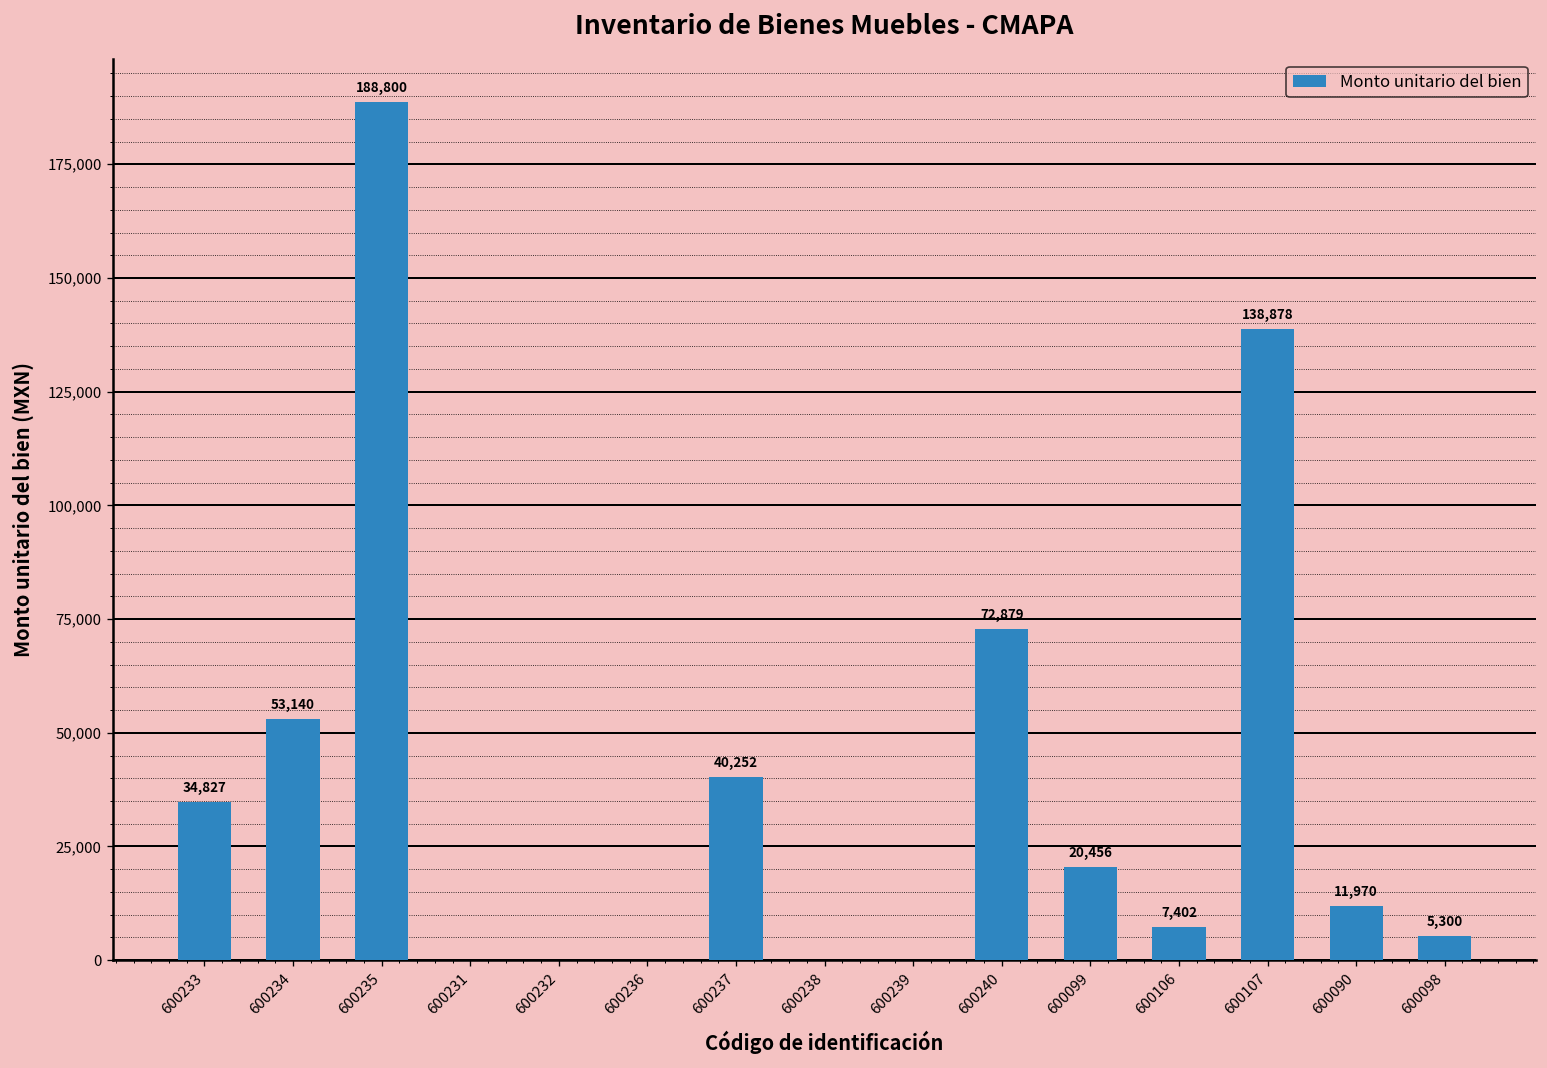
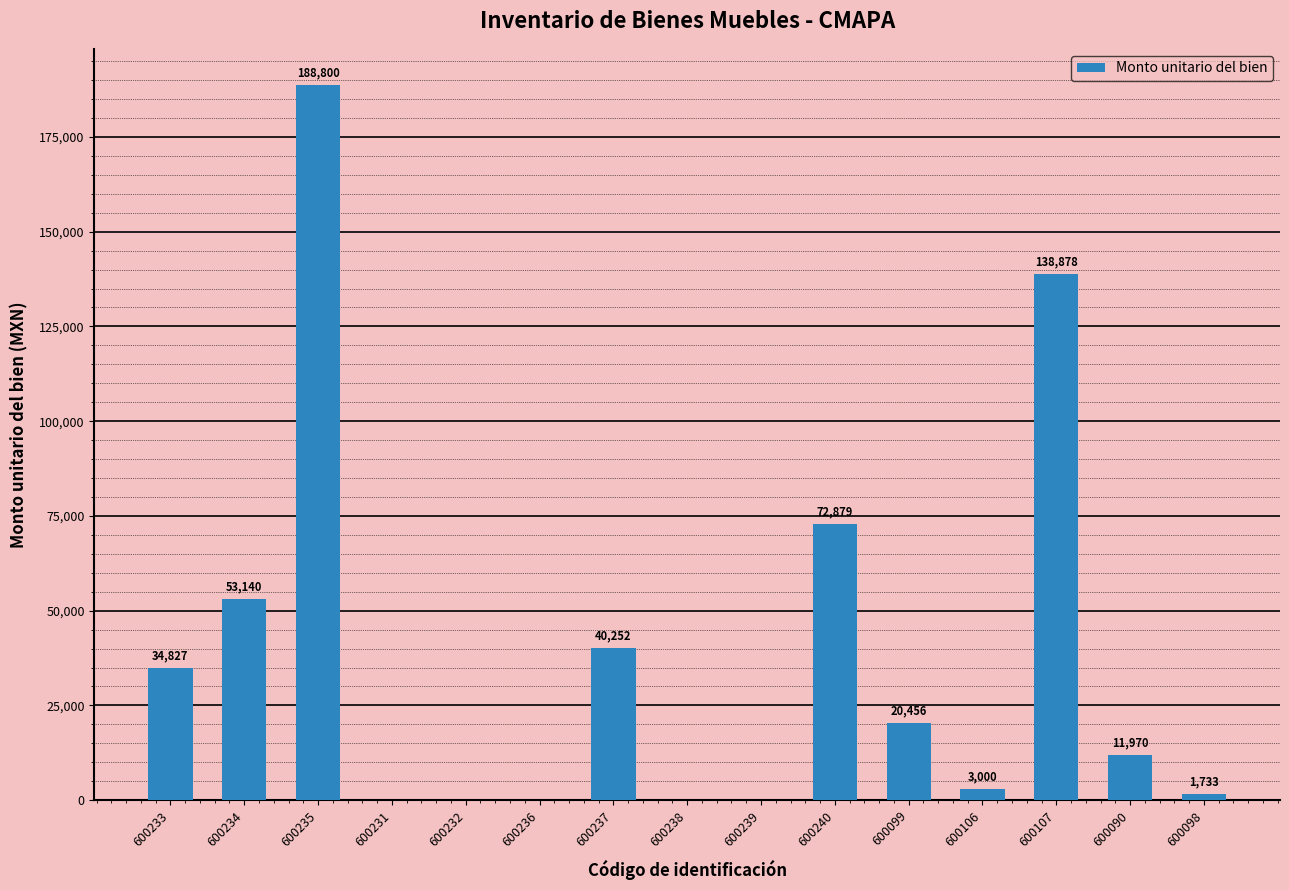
600106: 7,402 -> 3,000
600098: 5,300 -> 1,733
